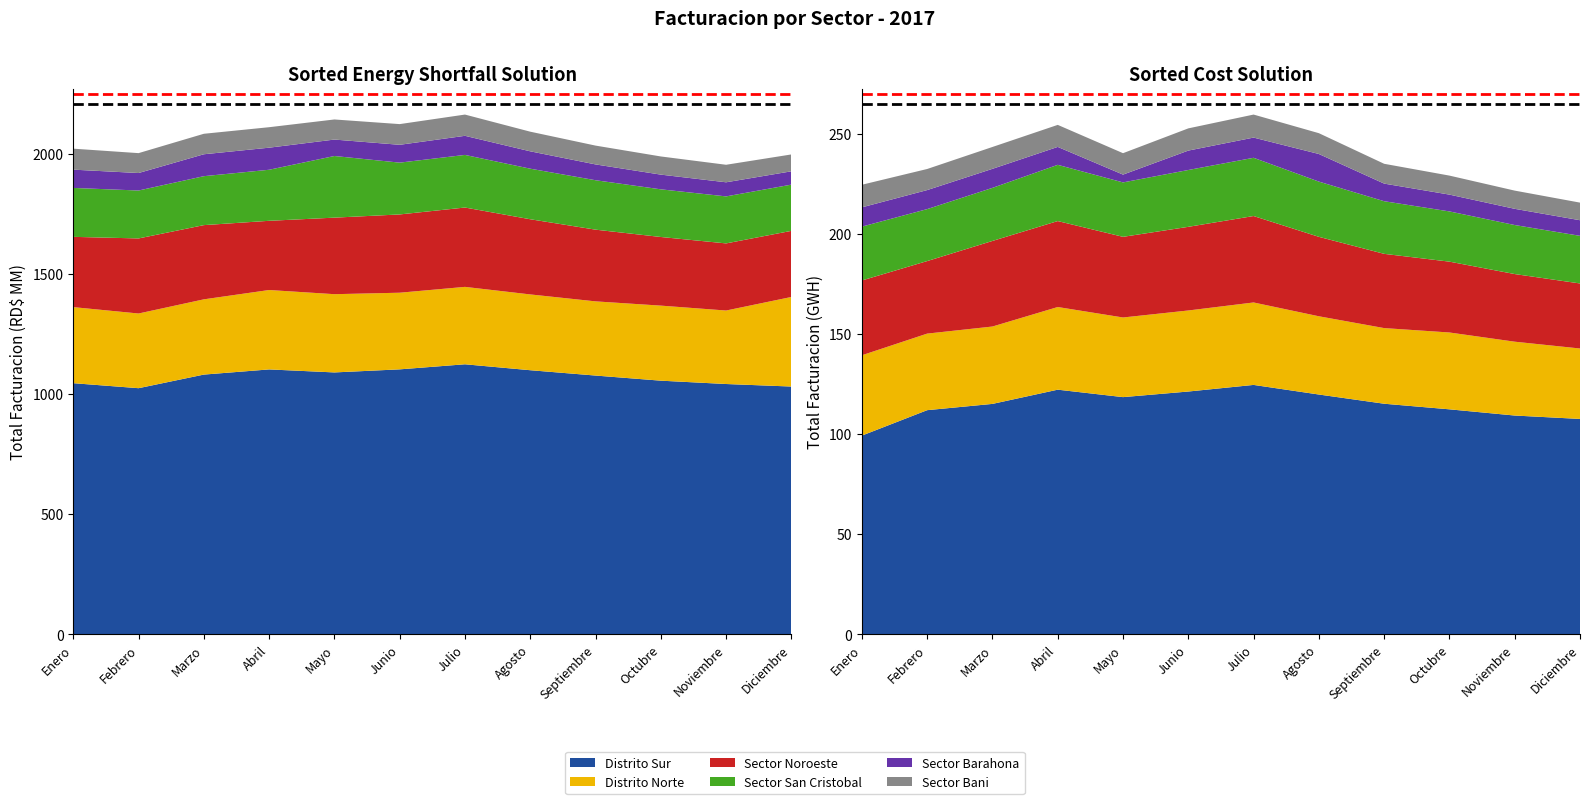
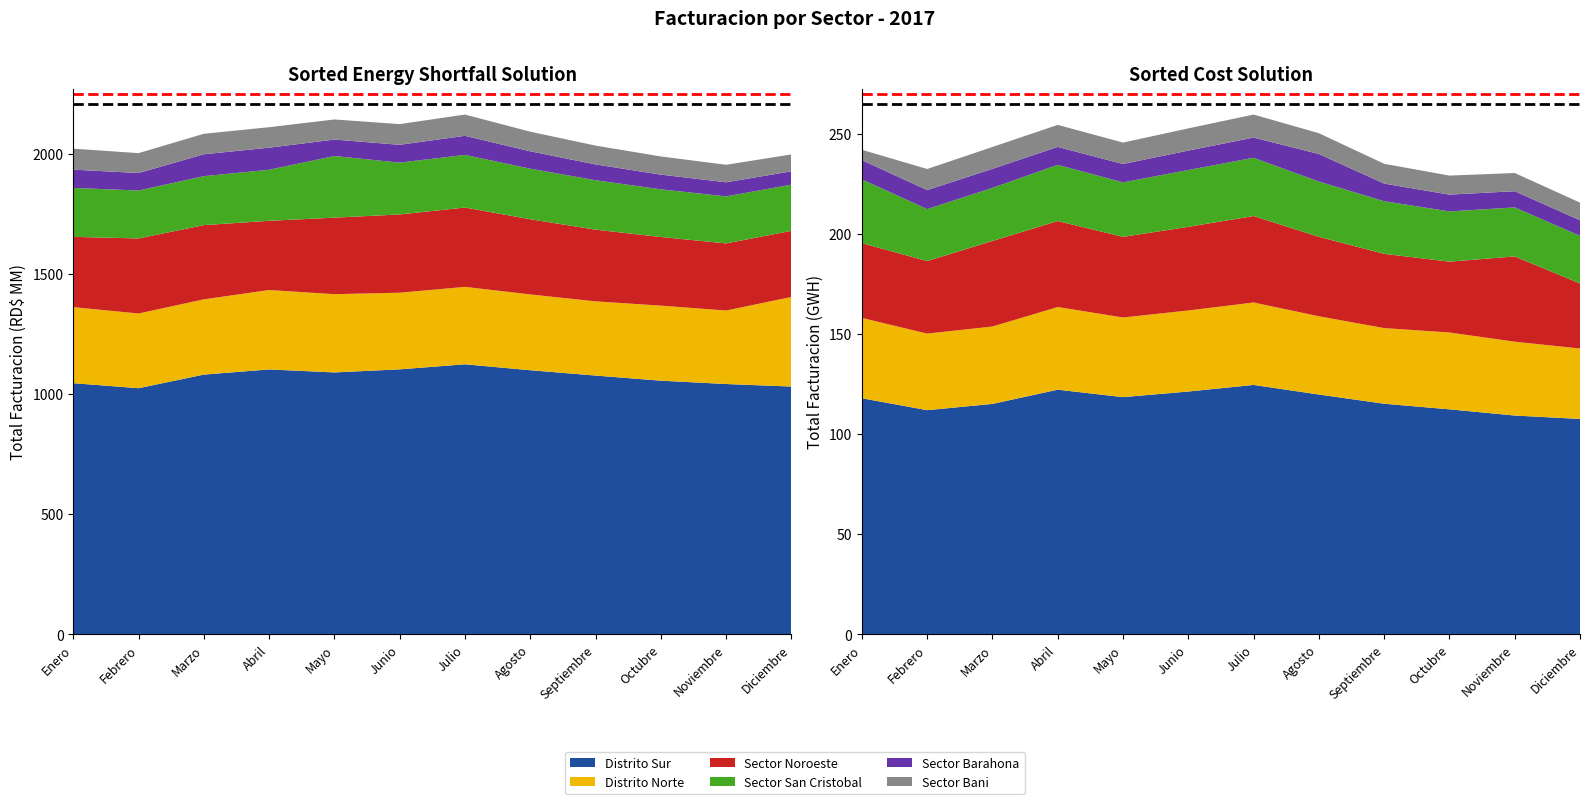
Sorted Cost Solution, Distrito Sur, Enero: 99 -> 118
Sorted Cost Solution, Sector San Cristobal, Enero: 27 -> 32
Sorted Cost Solution, Sector Bani, Enero: 11 -> 5
Sorted Cost Solution, Sector Barahona, Mayo: 4 -> 9
Sorted Cost Solution, Sector Noroeste, Noviembre: 34 -> 43
